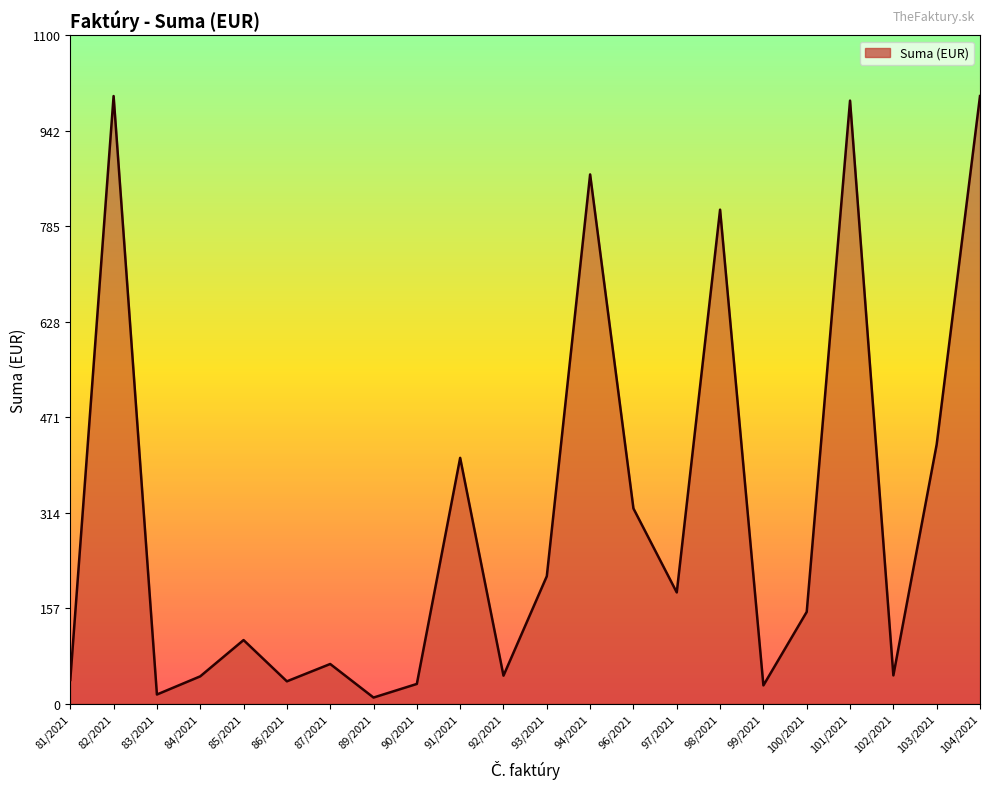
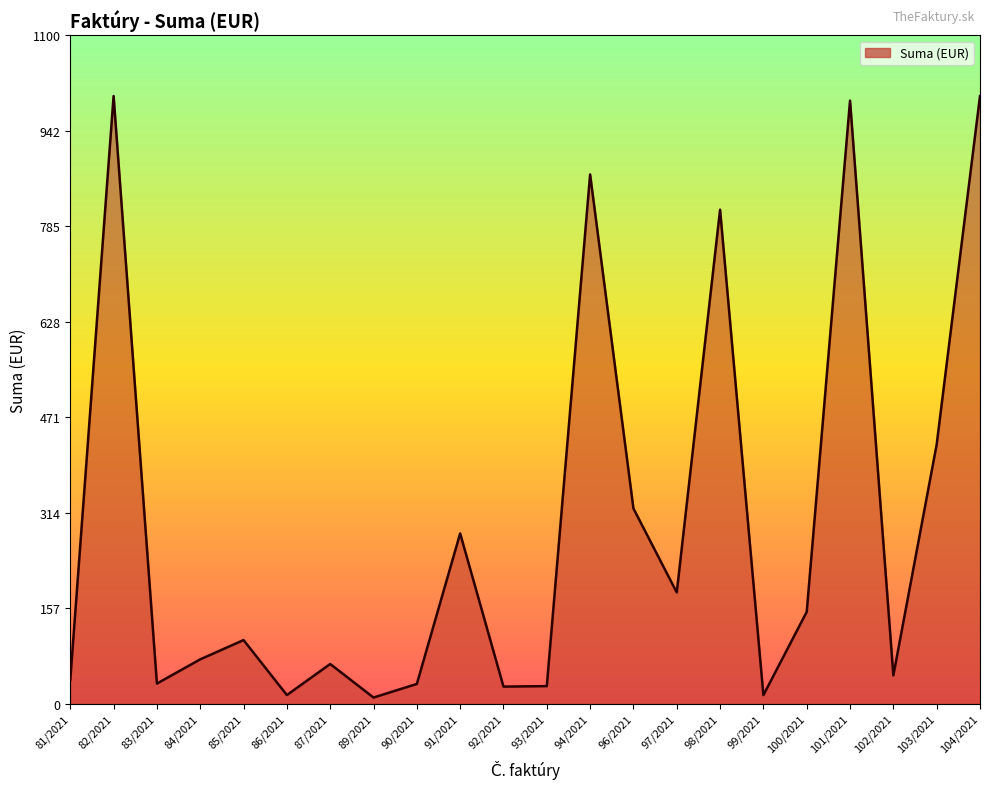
83/2021: 20 -> 30
84/2021: 40 -> 70
86/2021: 40 -> 10
91/2021: 400 -> 280
92/2021: 50 -> 30
93/2021: 210 -> 30
99/2021: 30 -> 10
